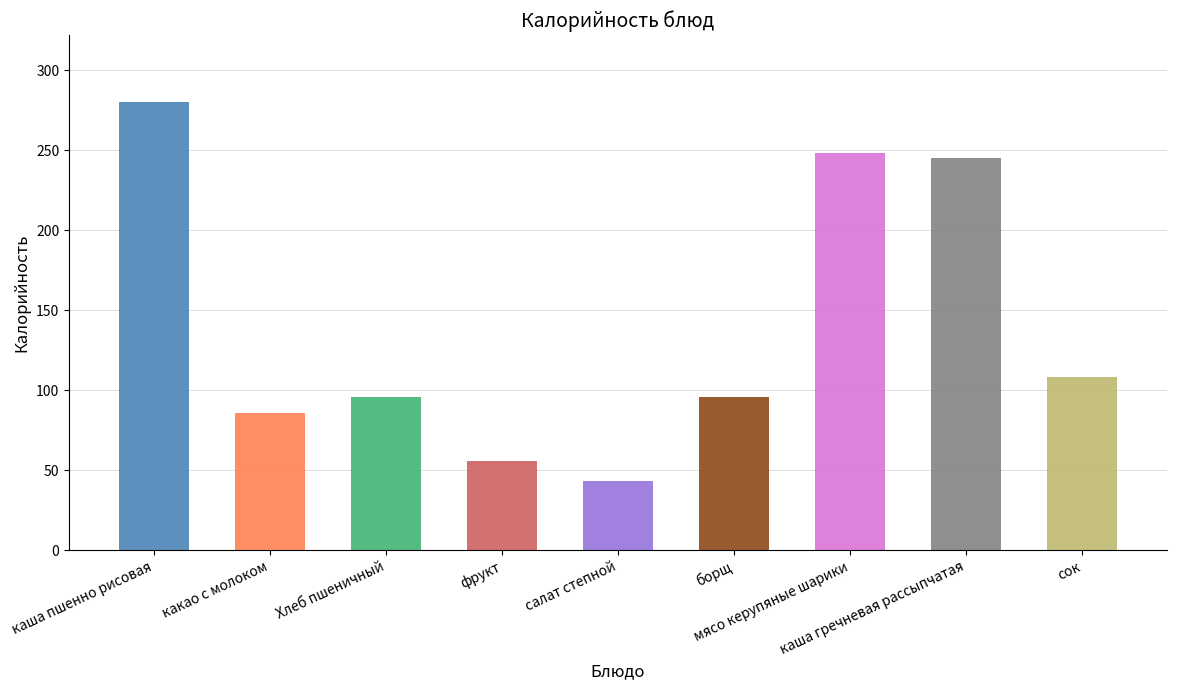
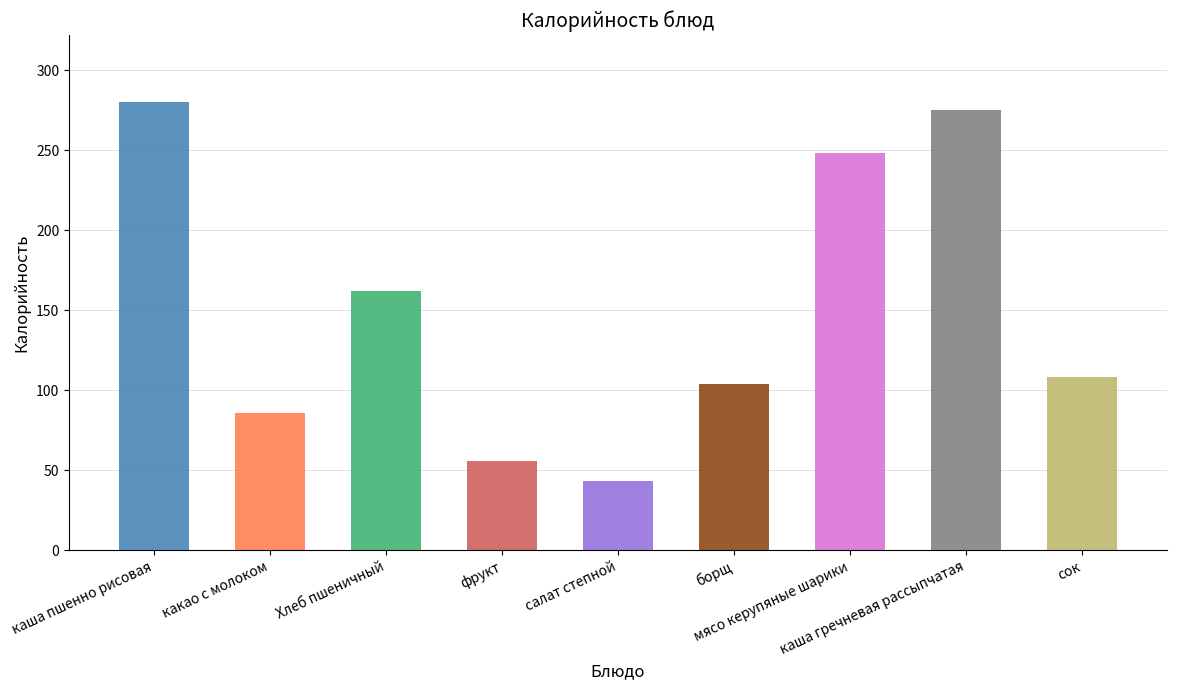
Хлеб пшеничный: 96 -> 162
борщ: 96 -> 104
каша гречневая рассыпчатая: 245 -> 275
